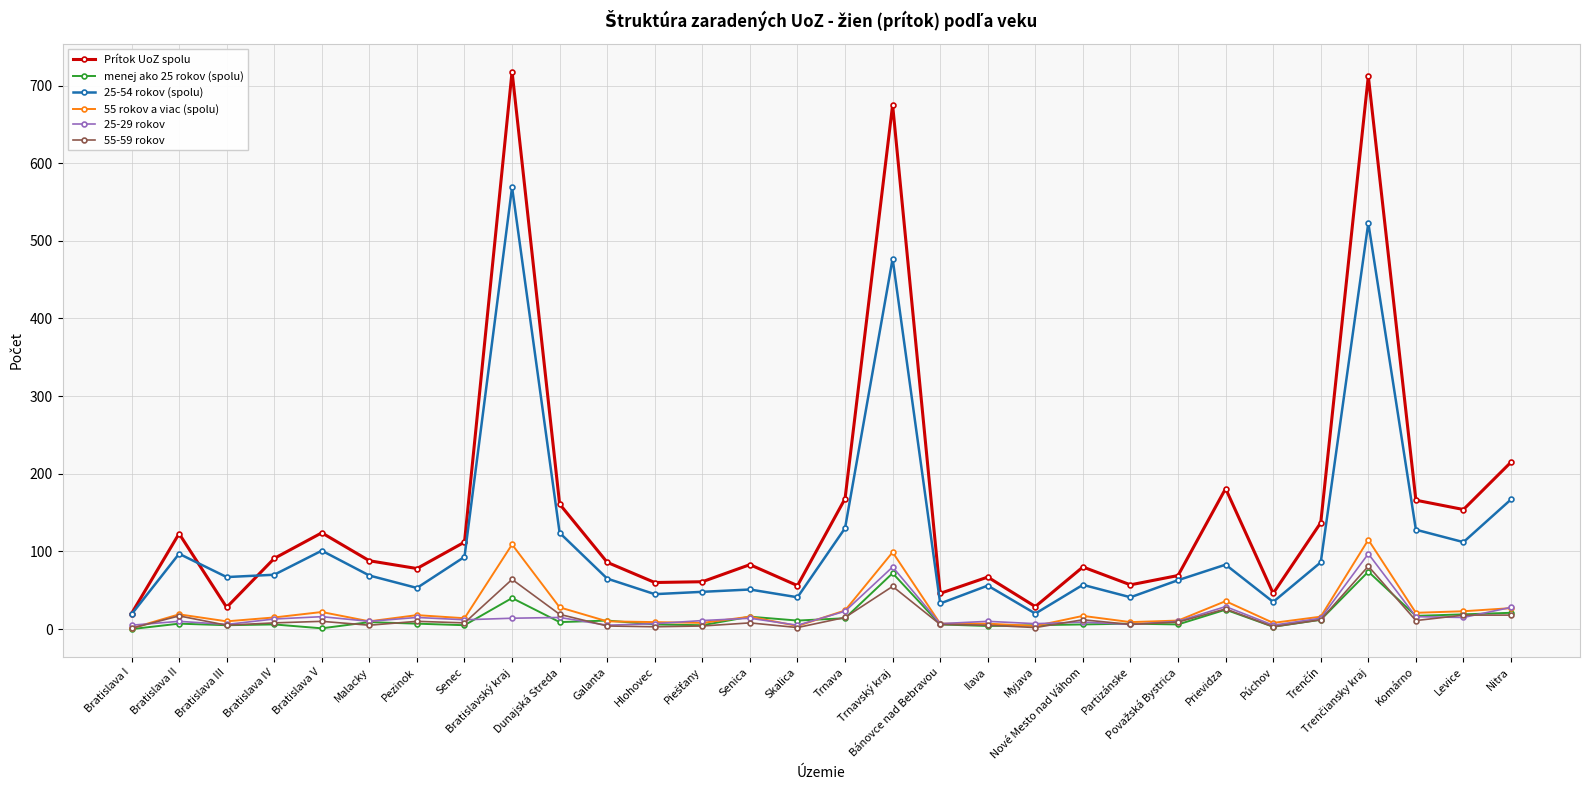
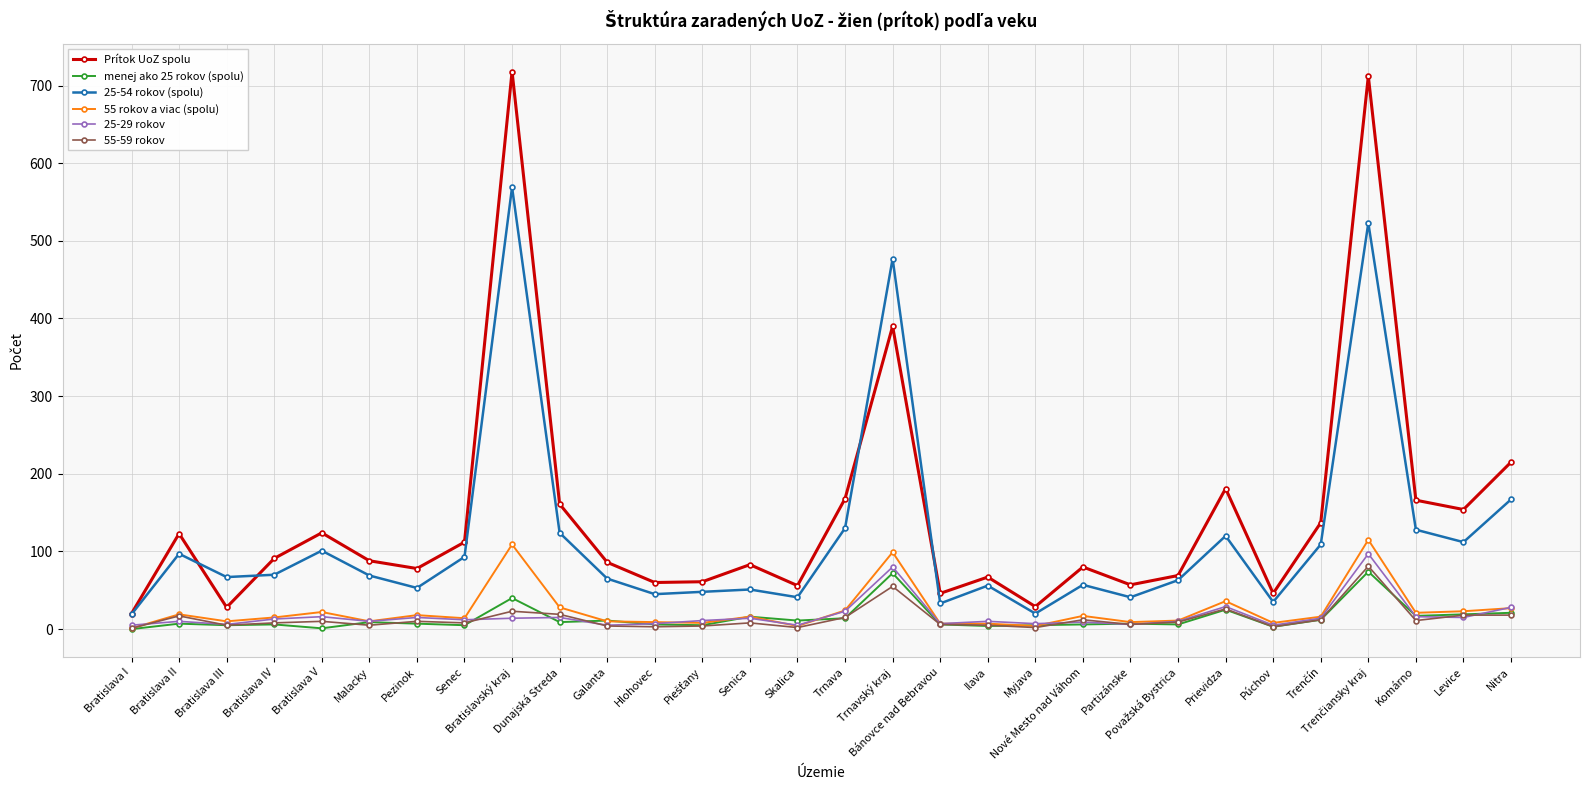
55-59 rokov, Bratislavský kraj: 60 -> 20
Prítok UoZ spolu, Trnavský kraj: 680 -> 390
25-54 rokov (spolu), Prievidza: 80 -> 120
25-54 rokov (spolu), Trenčín: 90 -> 110
